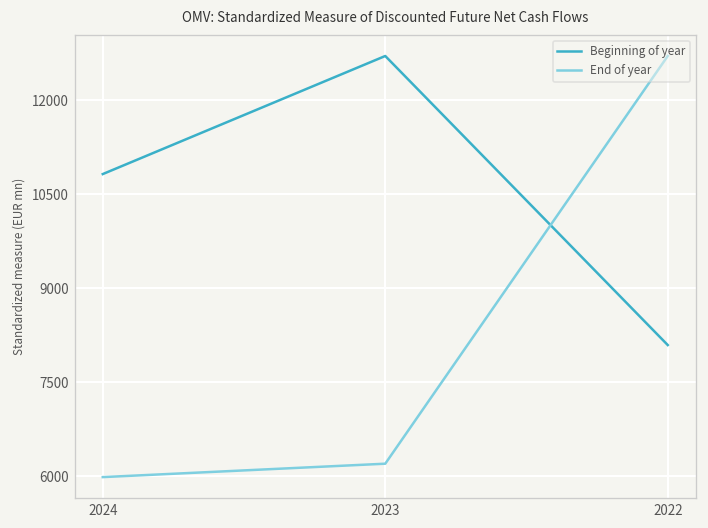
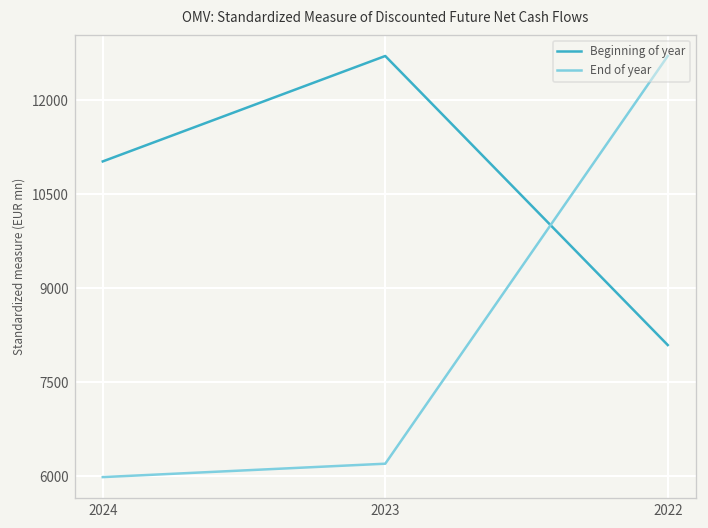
Beginning of year, 2024: 10800 -> 11000
